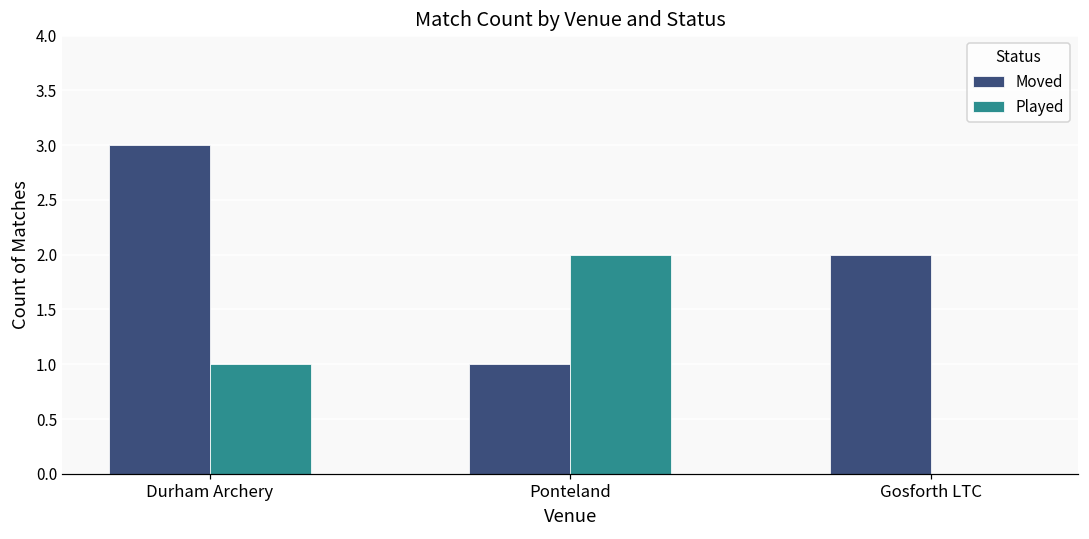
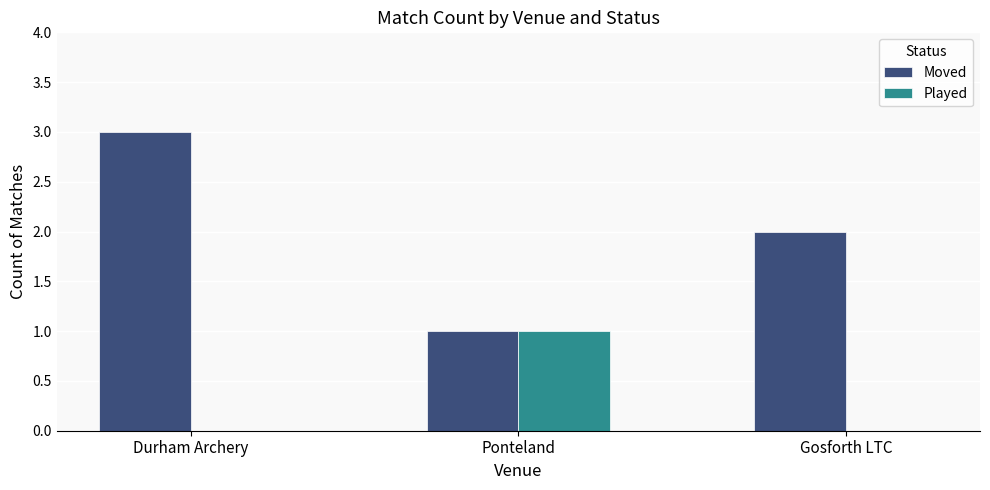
Played, Durham Archery: 1 -> 0
Played, Ponteland: 2 -> 1
